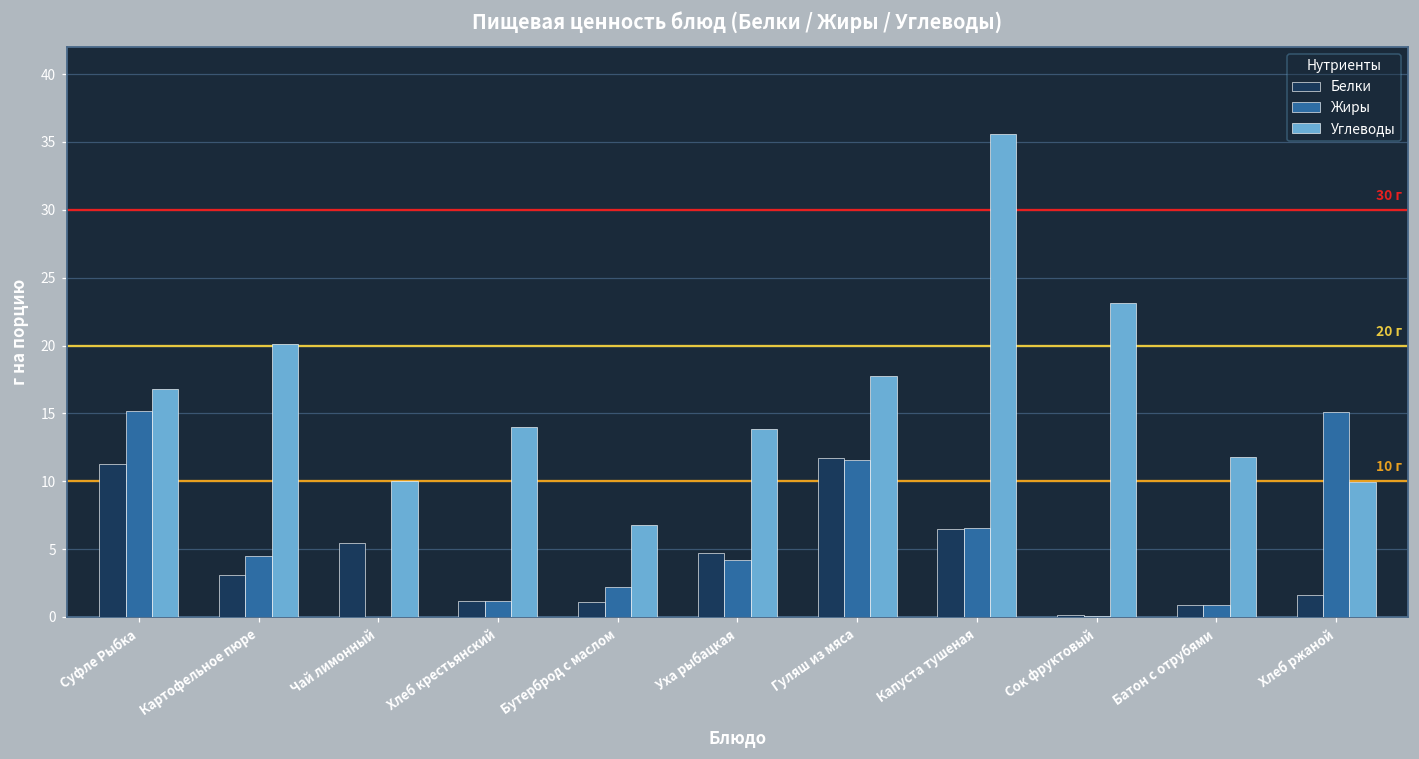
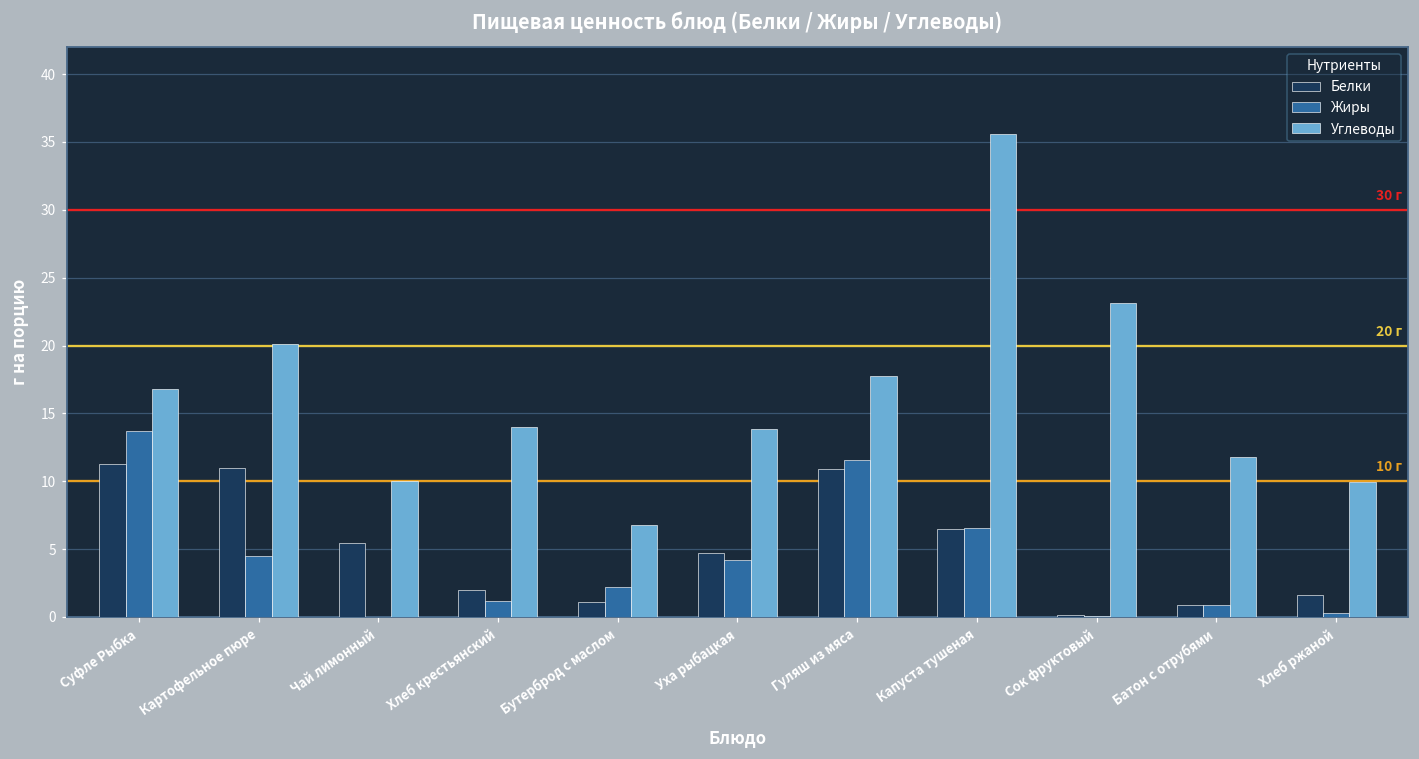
Жиры, Суфле Рыбка: 15.2 -> 13.7
Белки, Картофельное пюре: 3.1 -> 11.0
Белки, Хлеб крестьянский: 1.2 -> 2.0
Белки, Гуляш из мяса: 11.7 -> 10.9
Жиры, Хлеб ржаной: 15.1 -> 0.3
